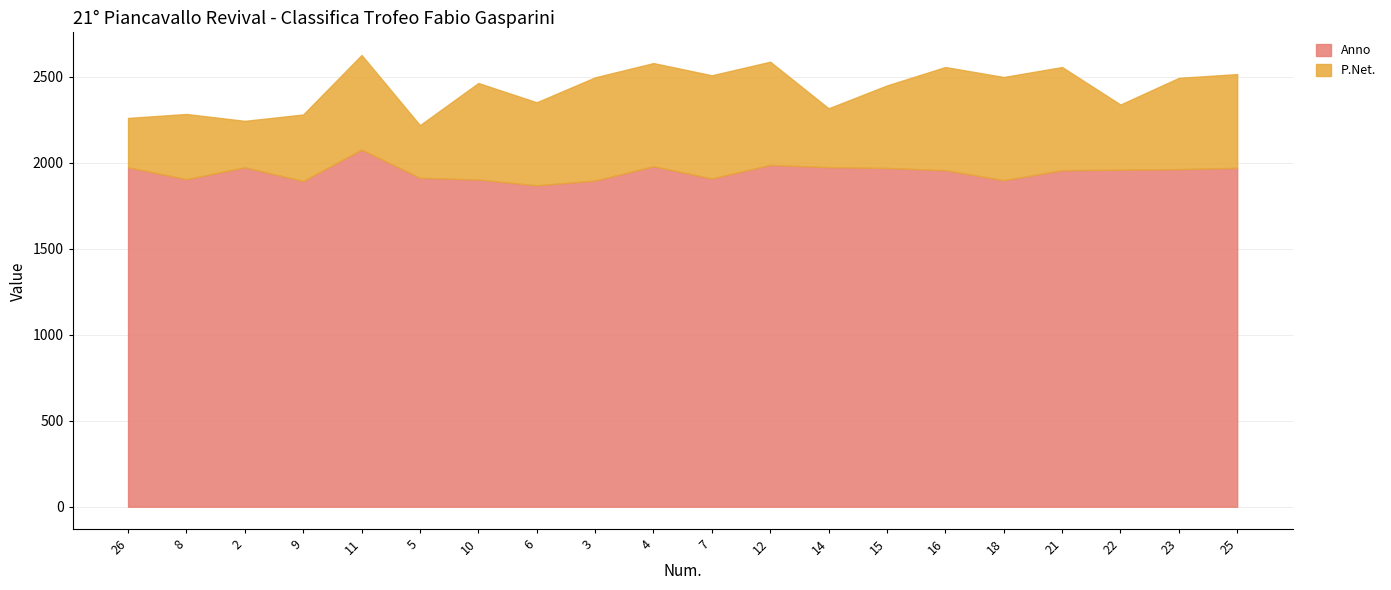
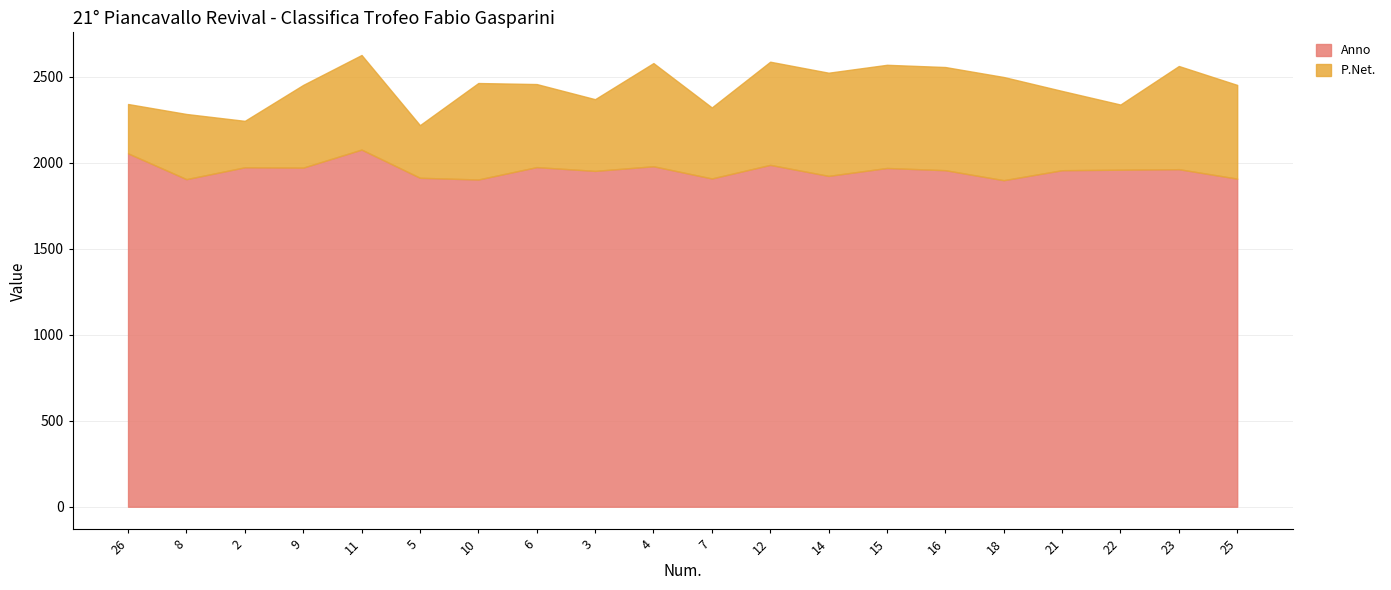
Anno, 26: 1970 -> 2060
Anno, 9: 1890 -> 1970
P.Net., 9: 390 -> 480
Anno, 6: 1870 -> 1980
Anno, 3: 1900 -> 1950
P.Net., 3: 600 -> 420
P.Net., 7: 600 -> 410
Anno, 14: 1980 -> 1920
P.Net., 14: 340 -> 600
P.Net., 15: 480 -> 600
P.Net., 21: 600 -> 460
P.Net., 23: 530 -> 600
Anno, 25: 1970 -> 1910
